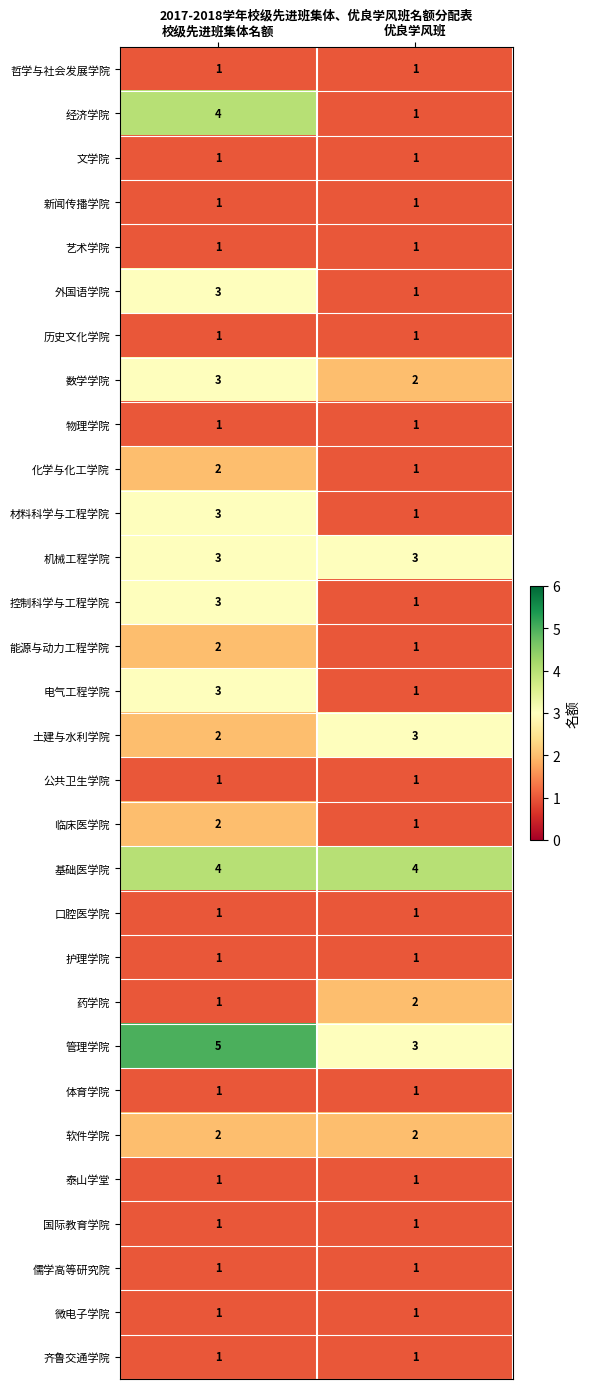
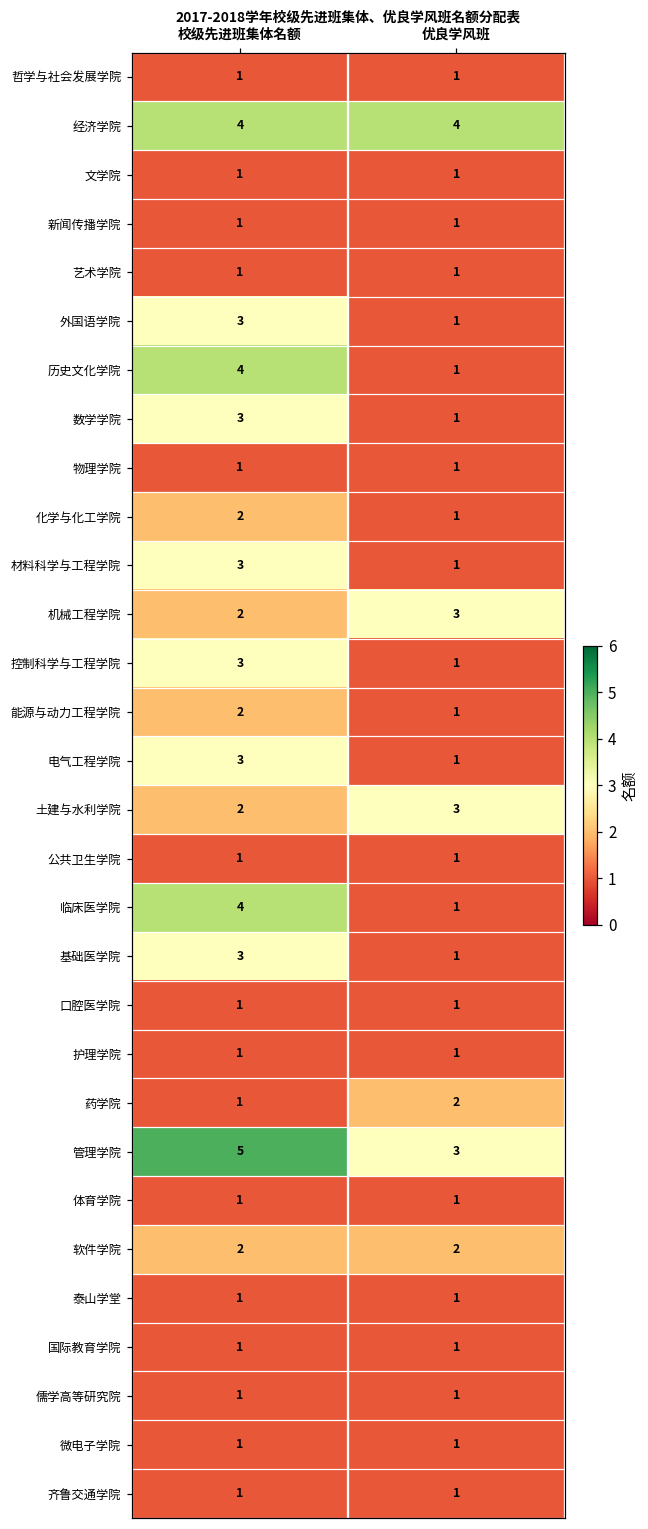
经济学院, 优良学风班: 1 -> 4
历史文化学院, 校级先进班集体名额: 1 -> 4
数学学院, 优良学风班: 2 -> 1
机械工程学院, 校级先进班集体名额: 3 -> 2
临床医学院, 校级先进班集体名额: 2 -> 4
基础医学院, 校级先进班集体名额: 4 -> 3
基础医学院, 优良学风班: 4 -> 1
